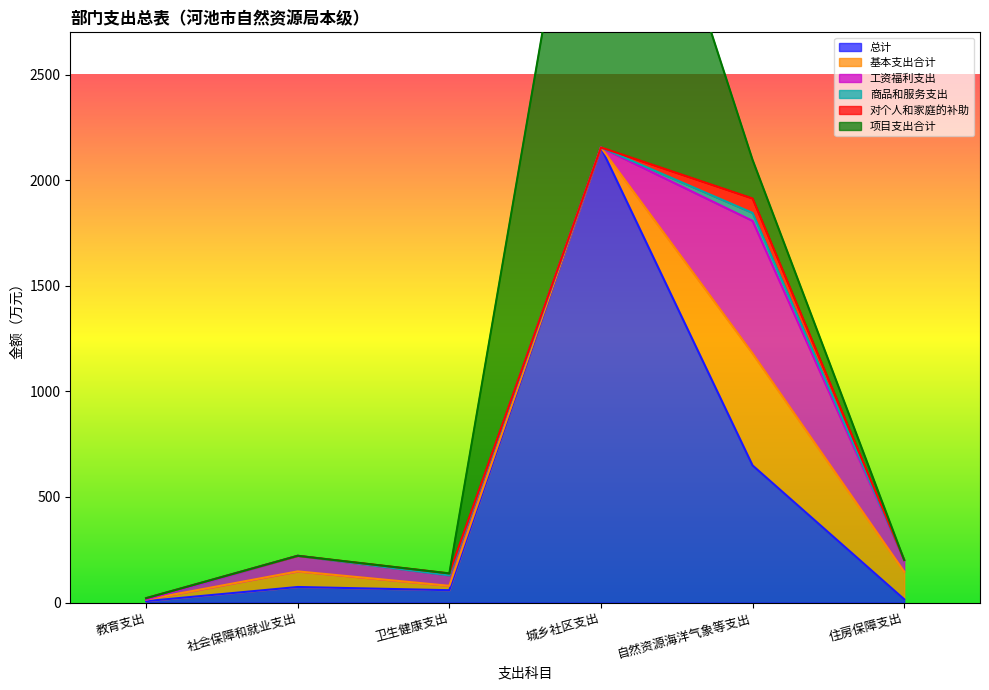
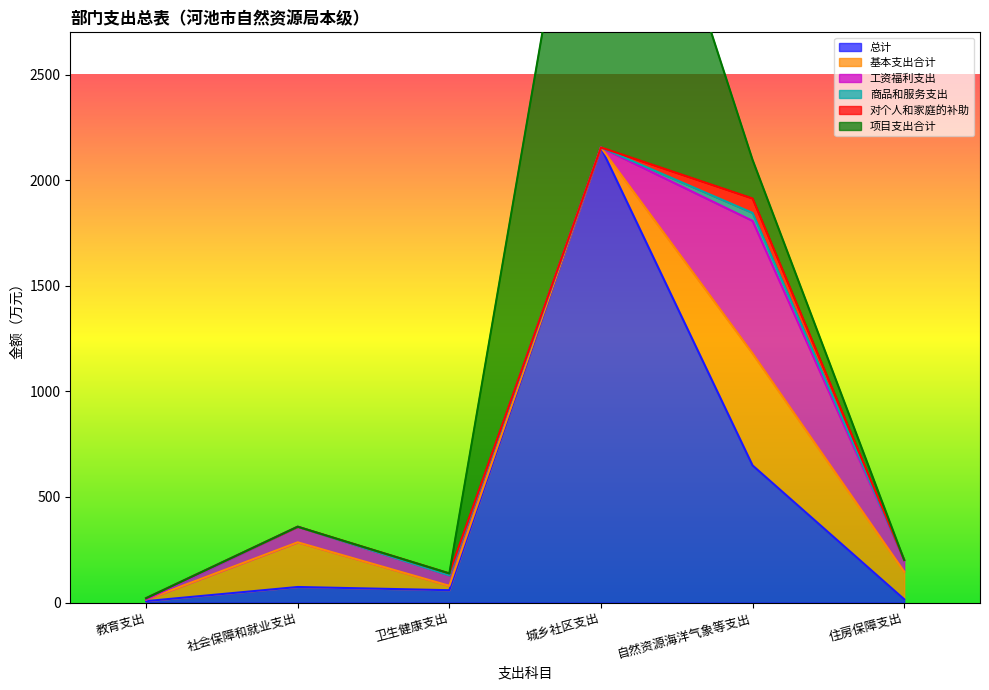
基本支出合计, 社会保障和就业支出: 70 -> 210
